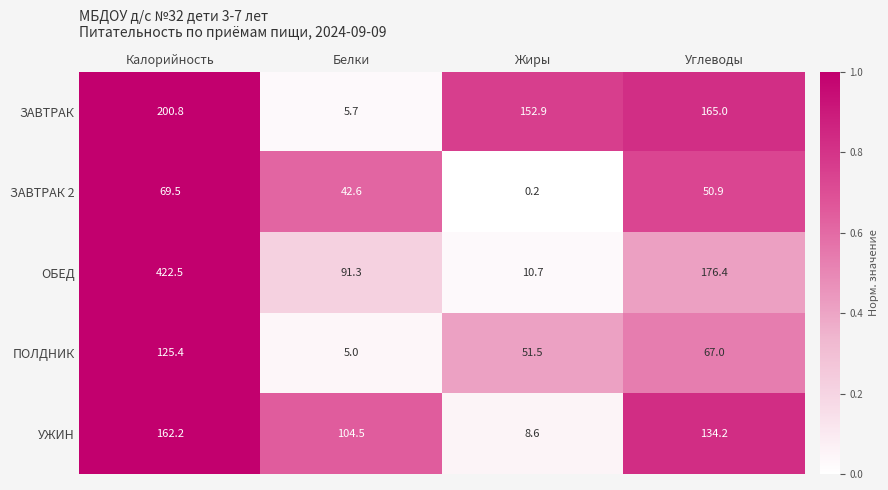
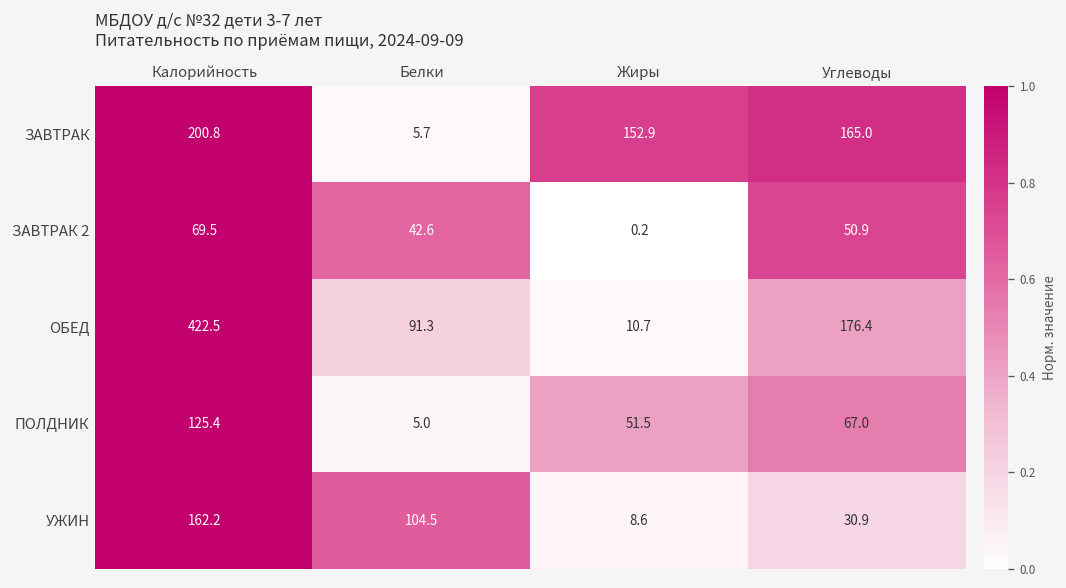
УЖИН, Углеводы: 134.2 -> 30.9
